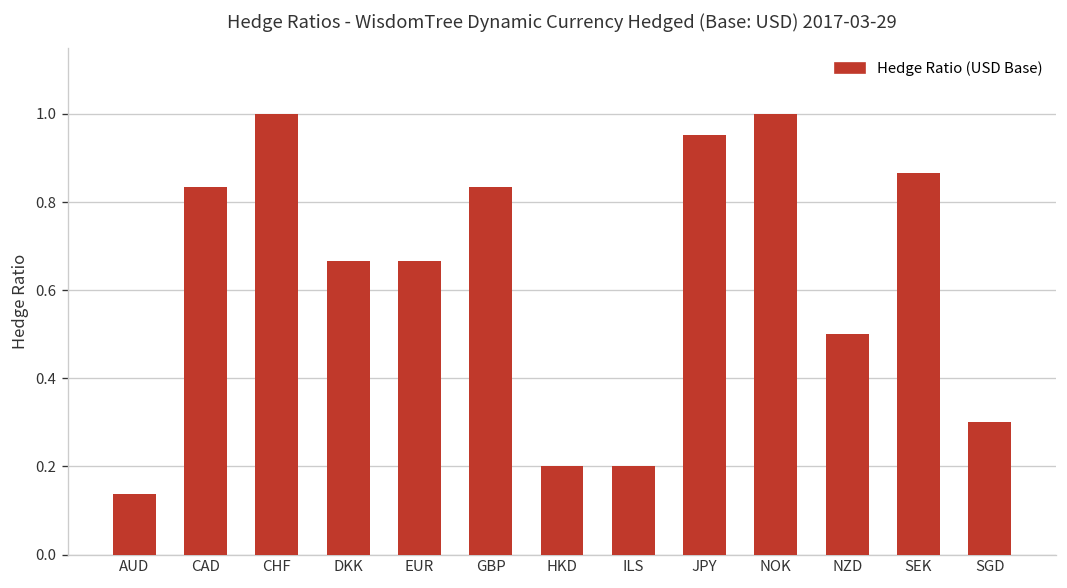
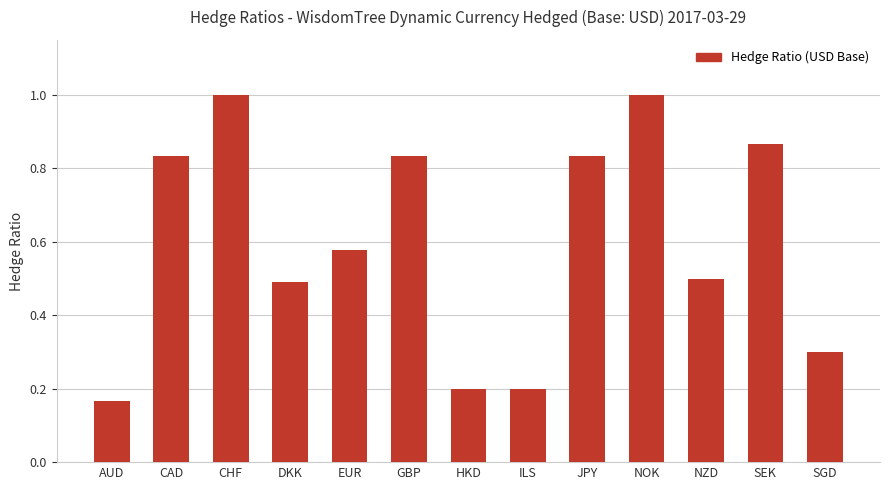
AUD: 0.14 -> 0.17
DKK: 0.67 -> 0.49
EUR: 0.67 -> 0.58
JPY: 0.95 -> 0.83
